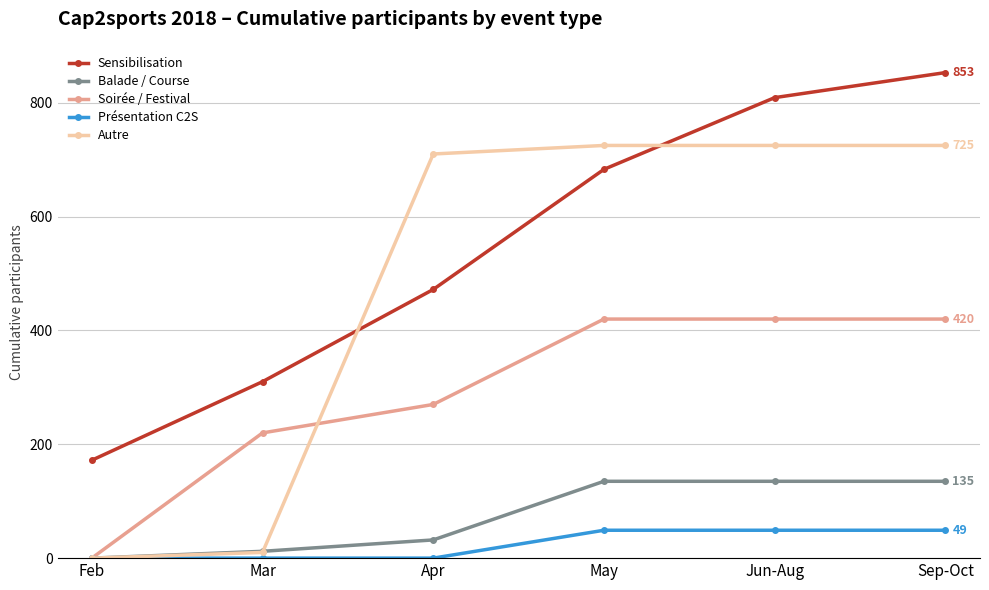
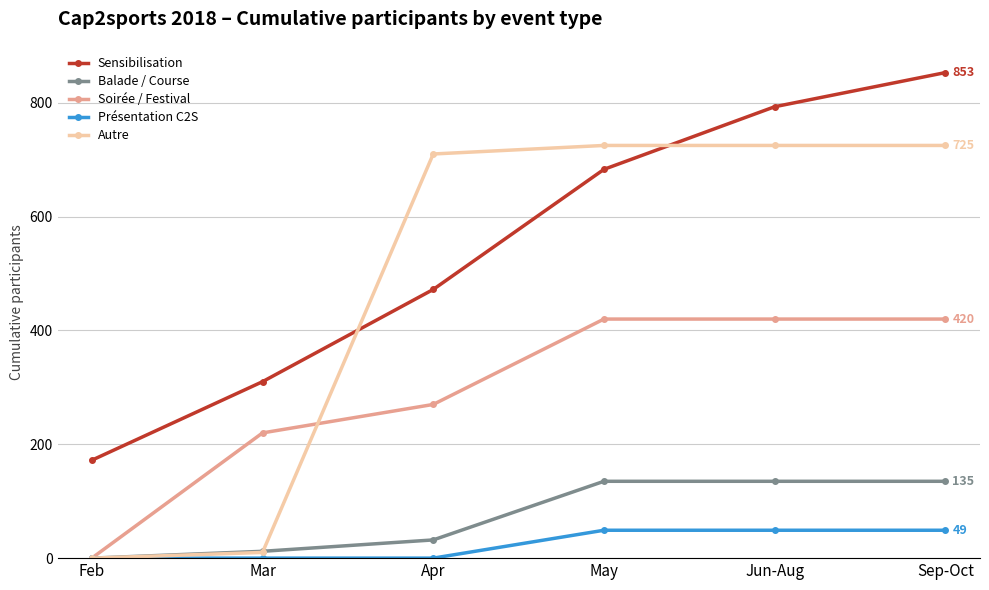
Sensibilisation, Jun-Aug: 810 -> 790
